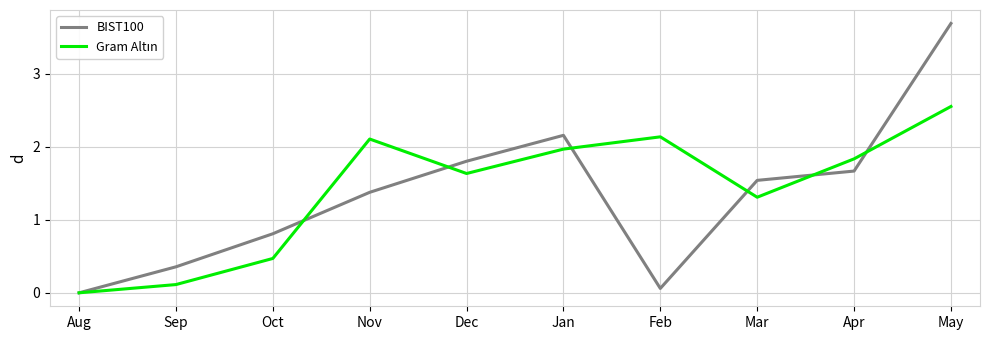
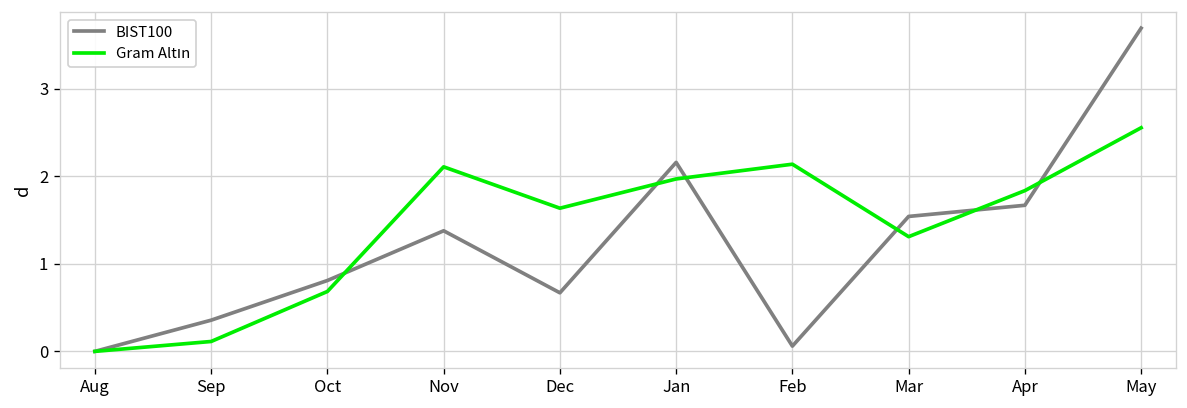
Gram Altın, Oct: 0.5 -> 0.7
BIST100, Dec: 1.8 -> 0.7
